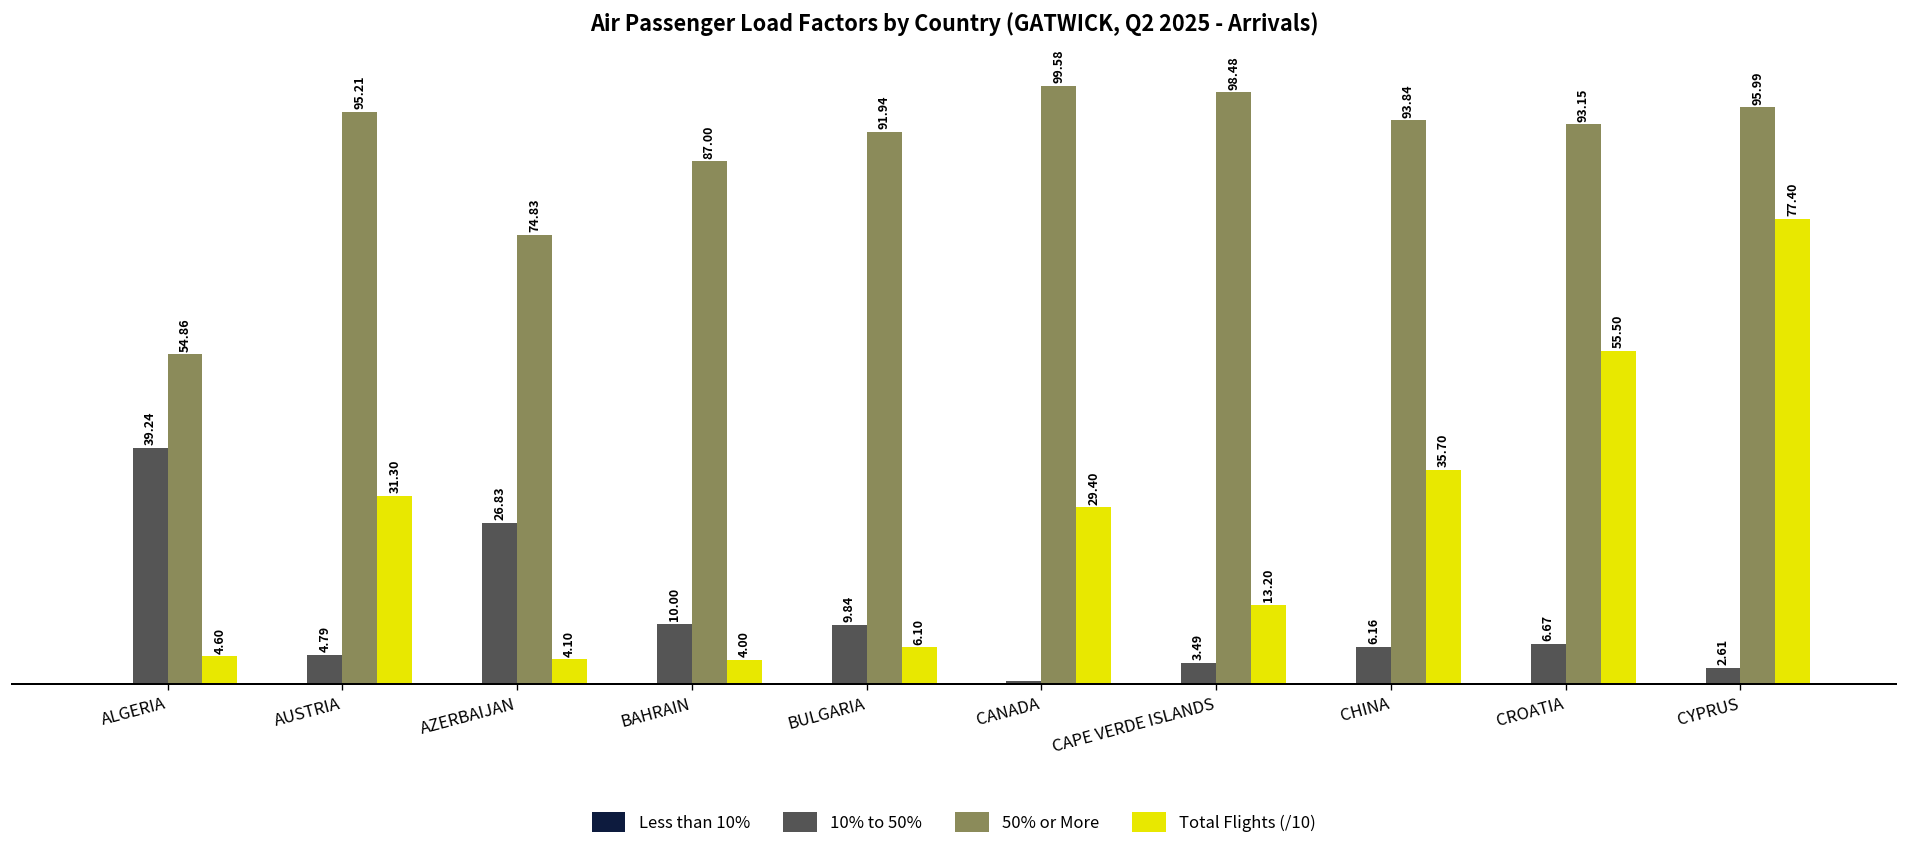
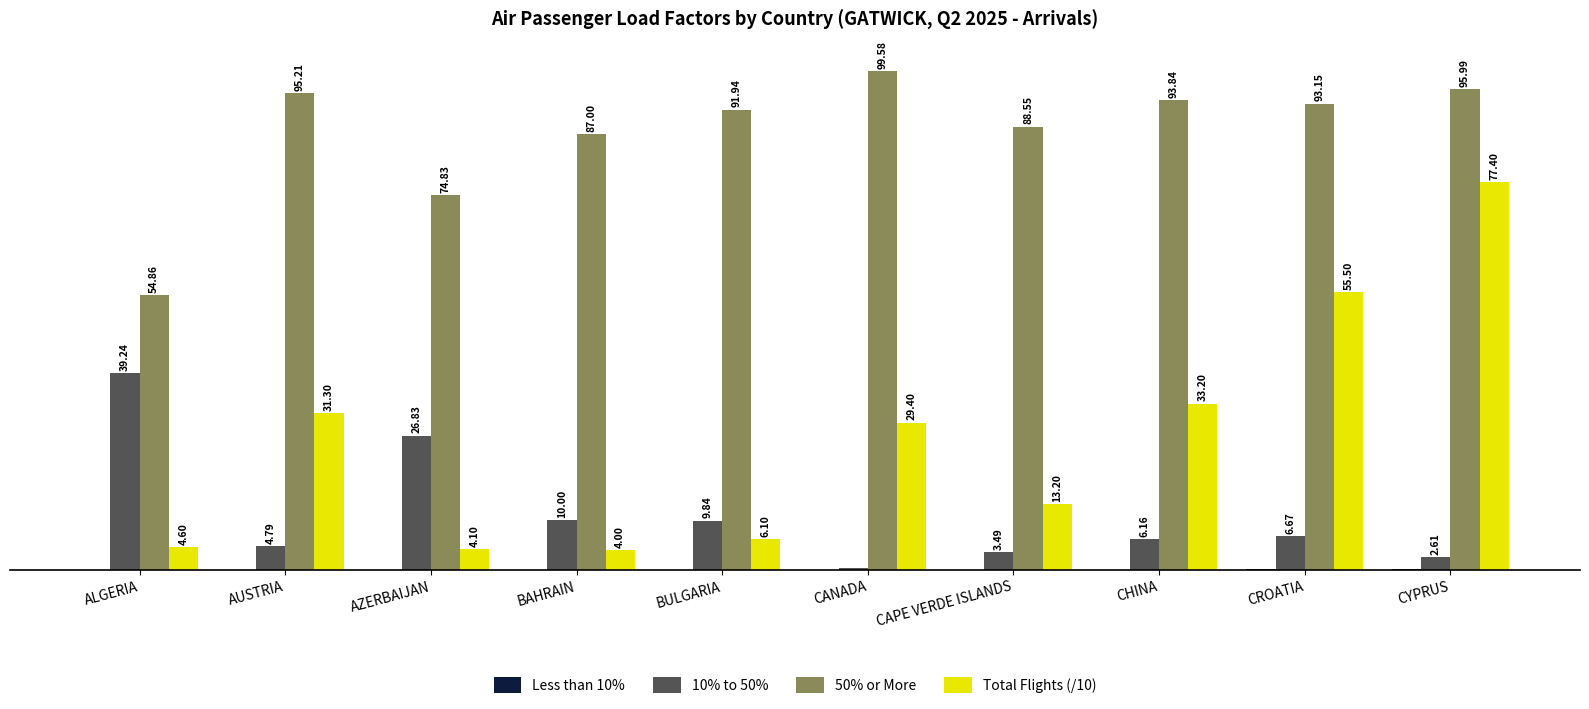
50% or More, CAPE VERDE ISLANDS: 98.48 -> 88.55
Total Flights (/10), CHINA: 35.70 -> 33.20
